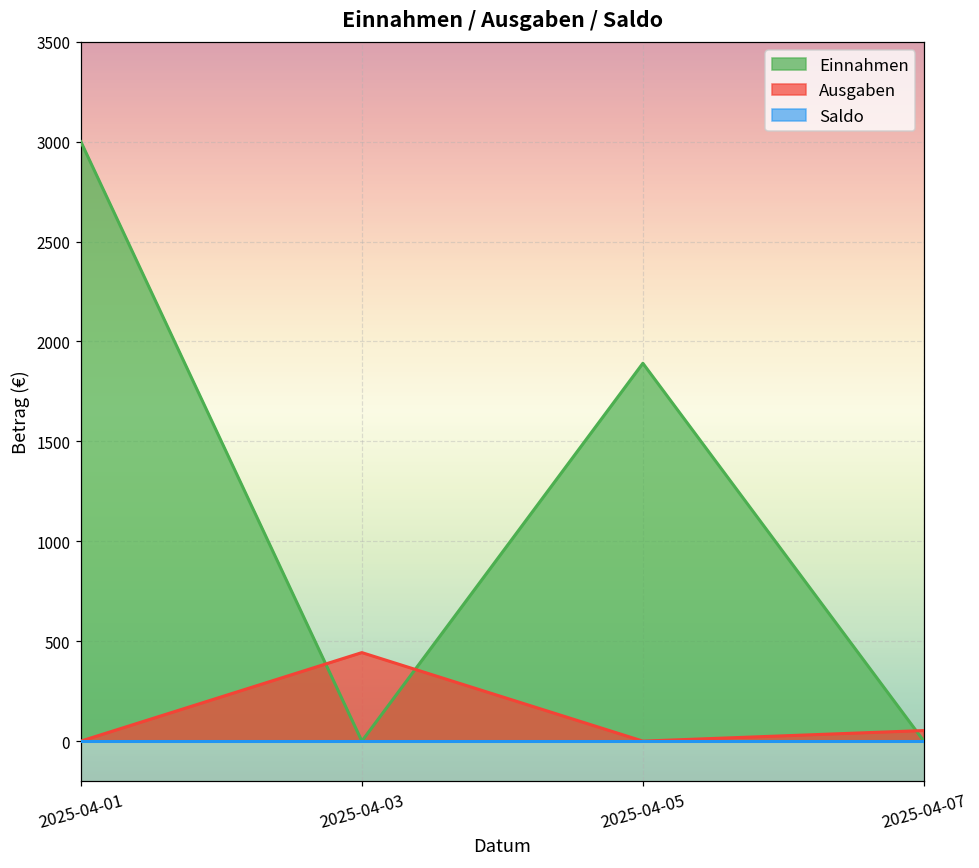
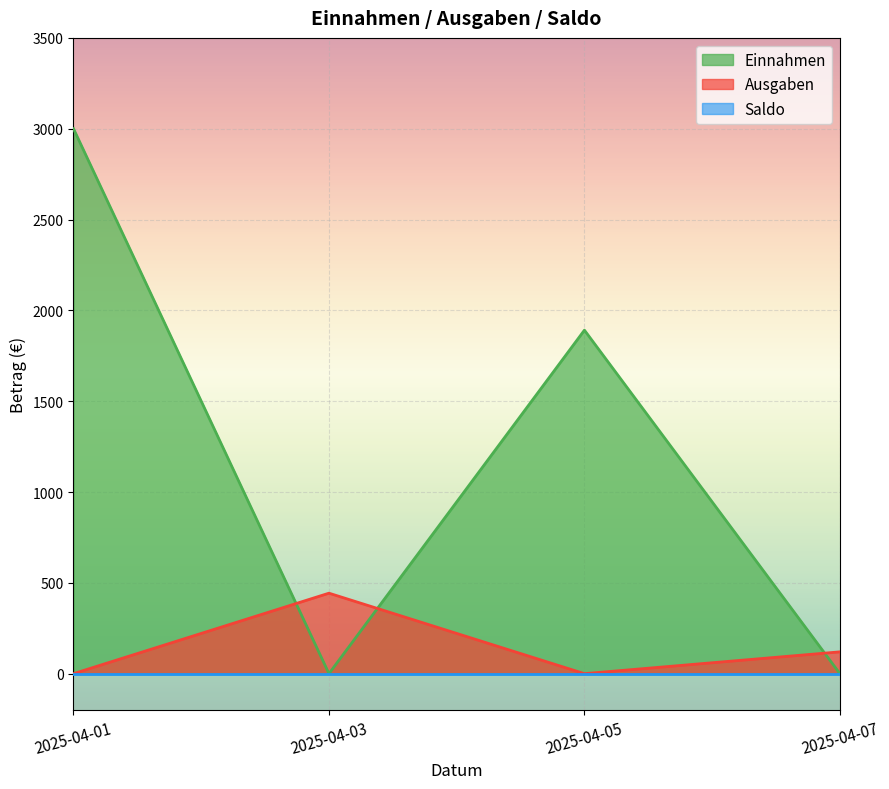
Ausgaben, 2025-04-07: 50 -> 120
